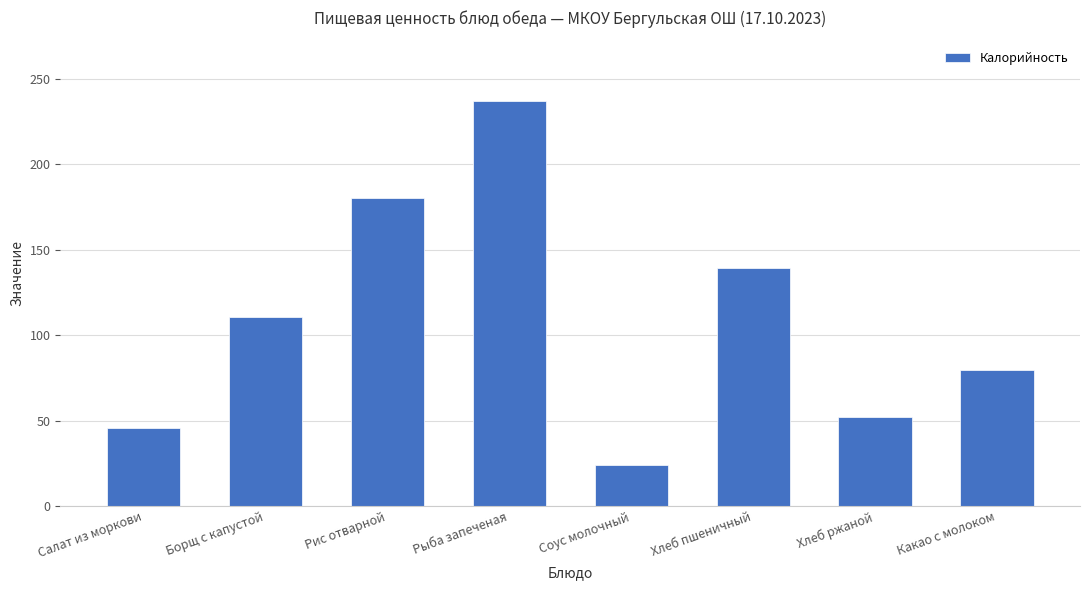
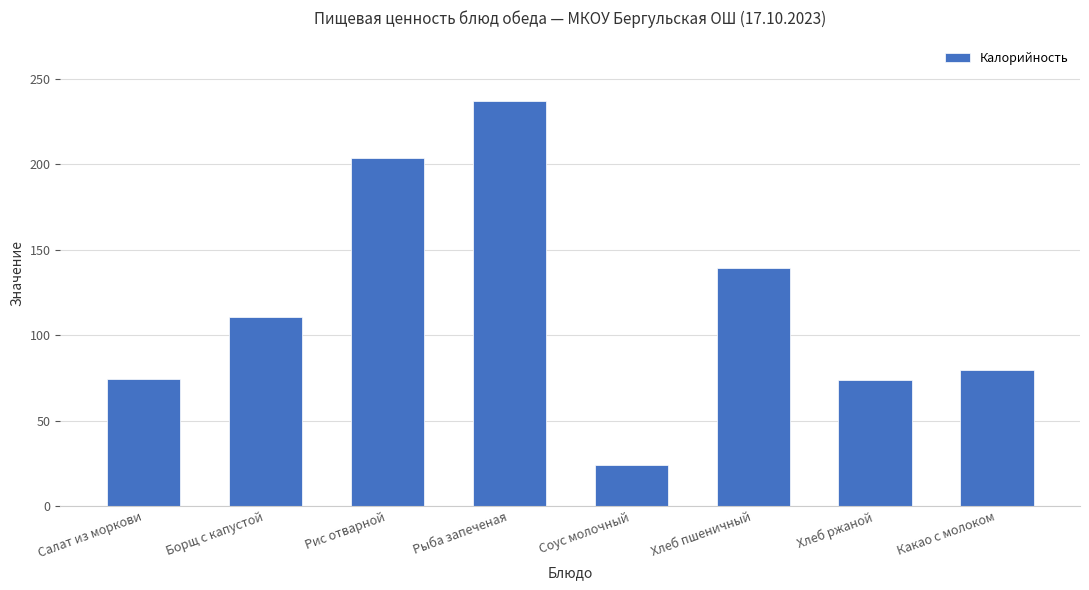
Салат из моркови: 46 -> 74
Рис отварной: 180 -> 204
Хлеб ржаной: 52 -> 74
